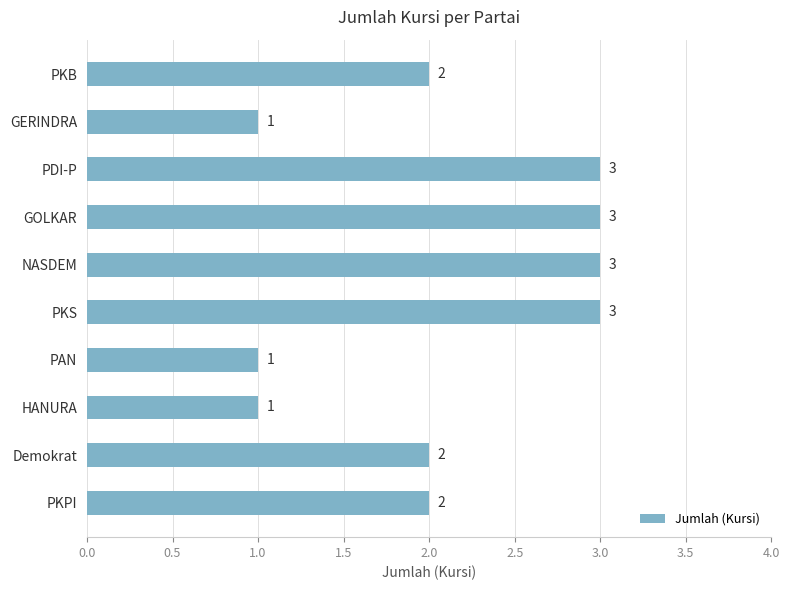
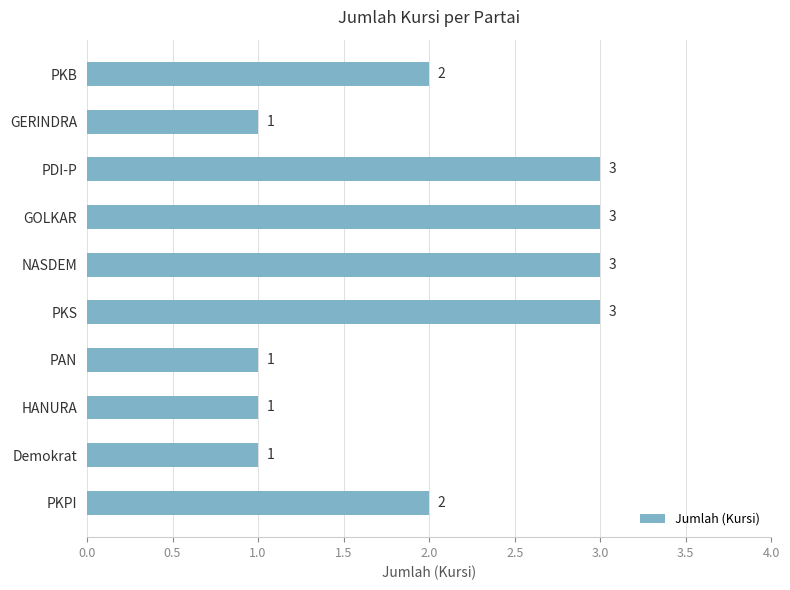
Demokrat: 2 -> 1
